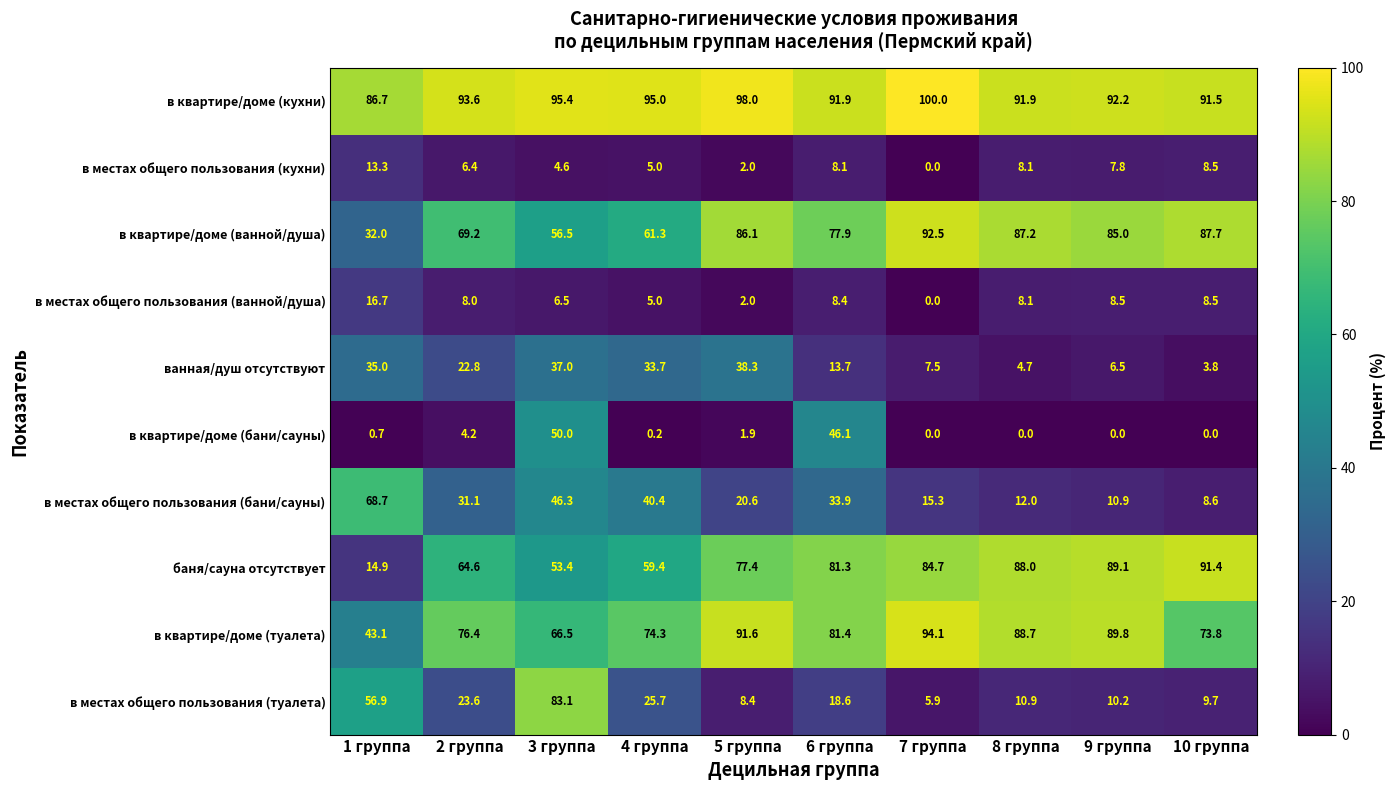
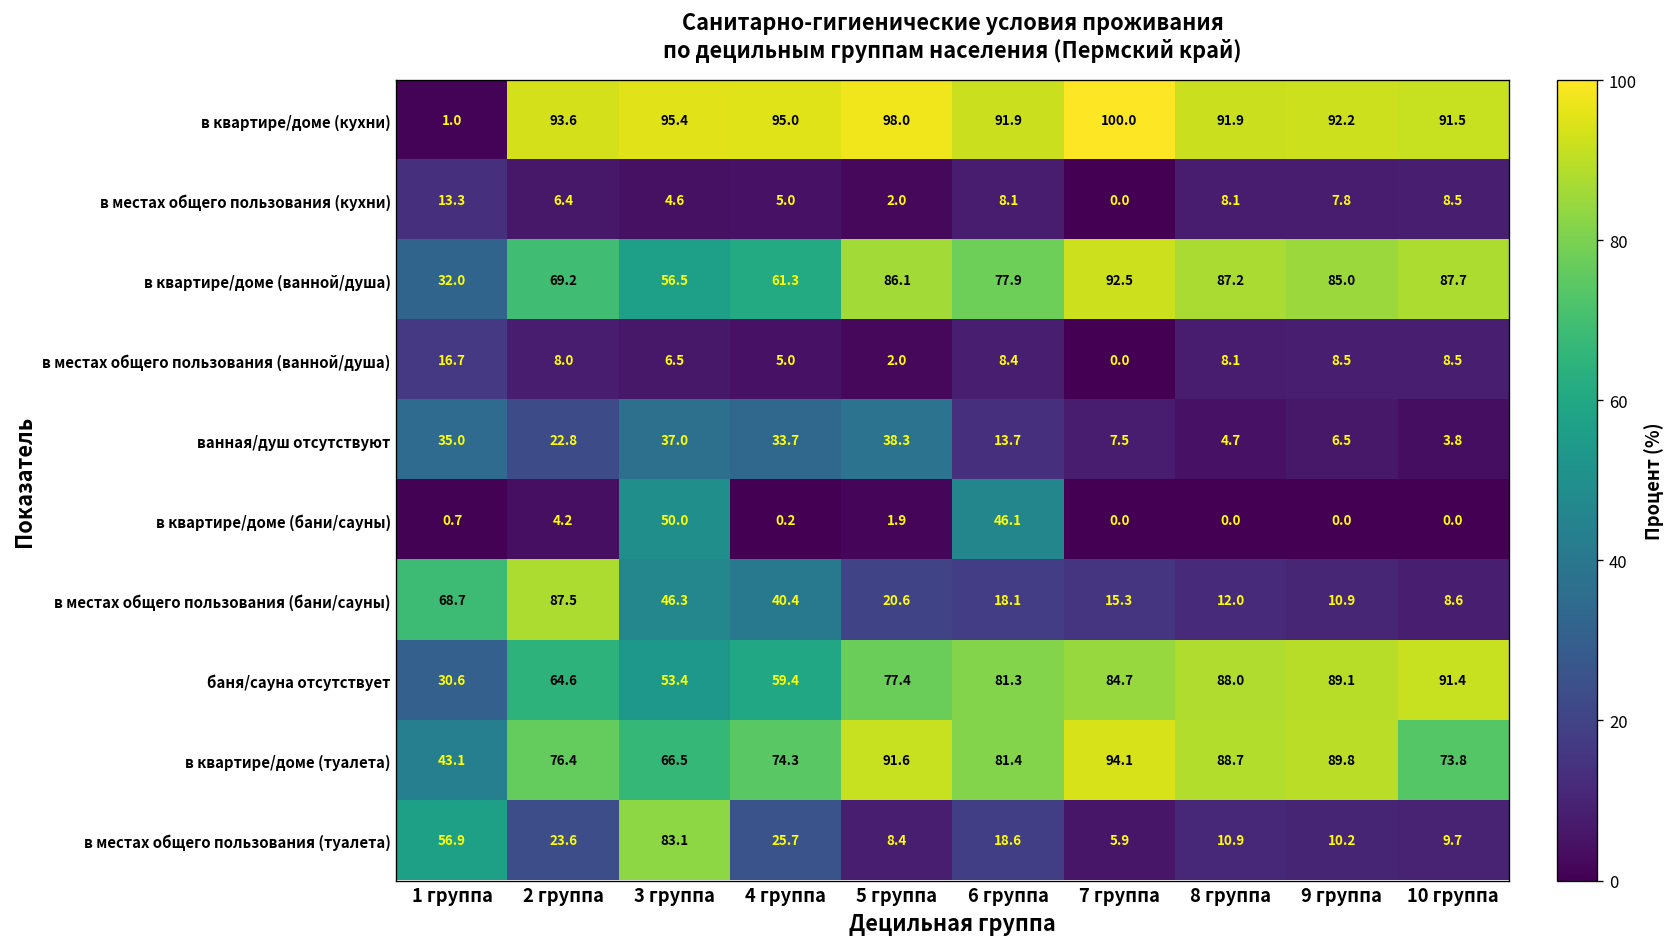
в квартире/доме (кухни), 1 группа: 86.7 -> 1.0
в местах общего пользования (бани/сауны), 2 группа: 31.1 -> 87.5
в местах общего пользования (бани/сауны), 6 группа: 33.9 -> 18.1
баня/сауна отсутствует, 1 группа: 14.9 -> 30.6
